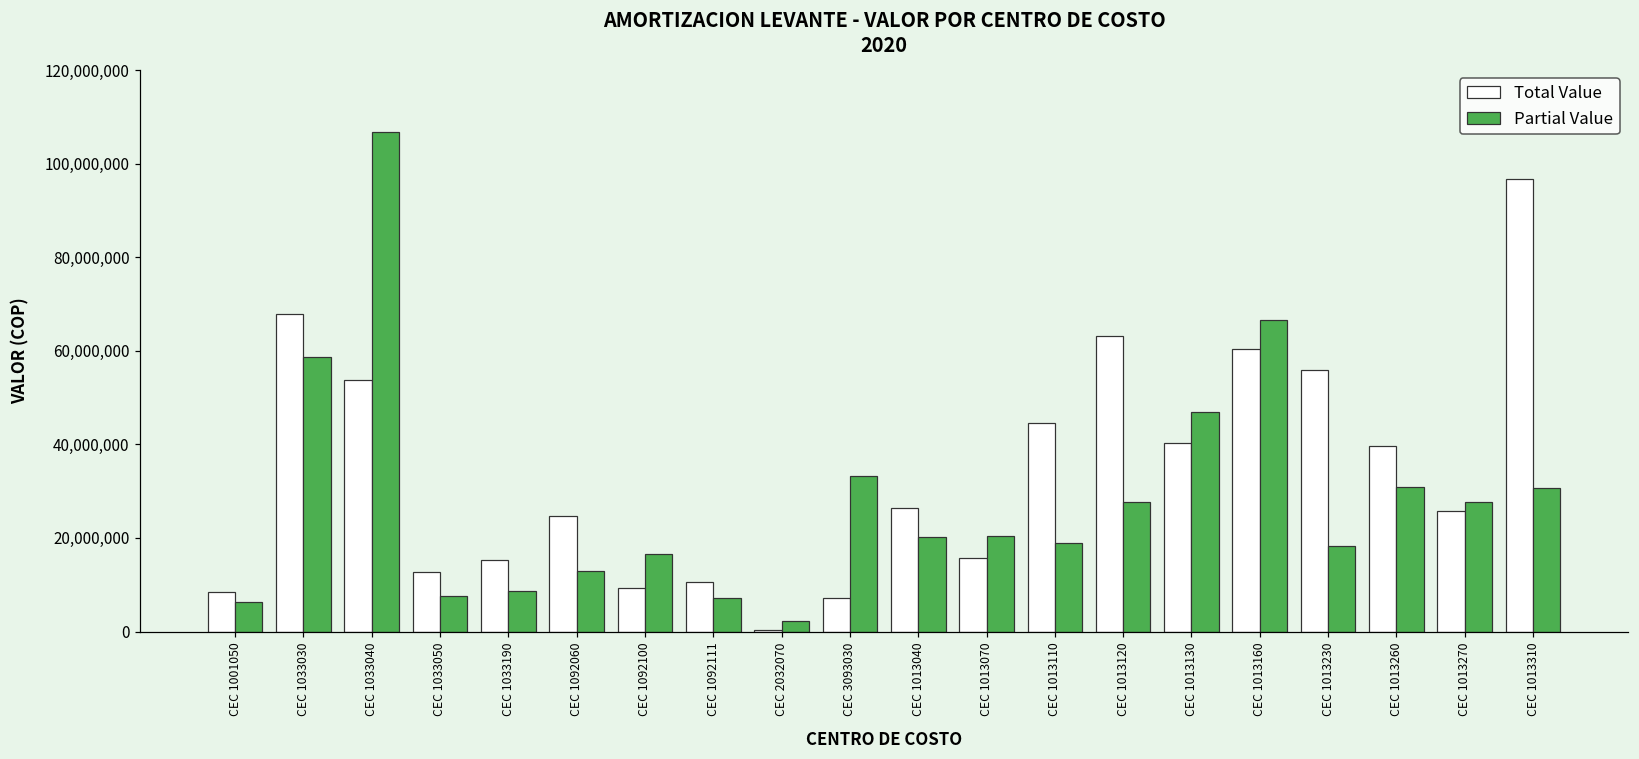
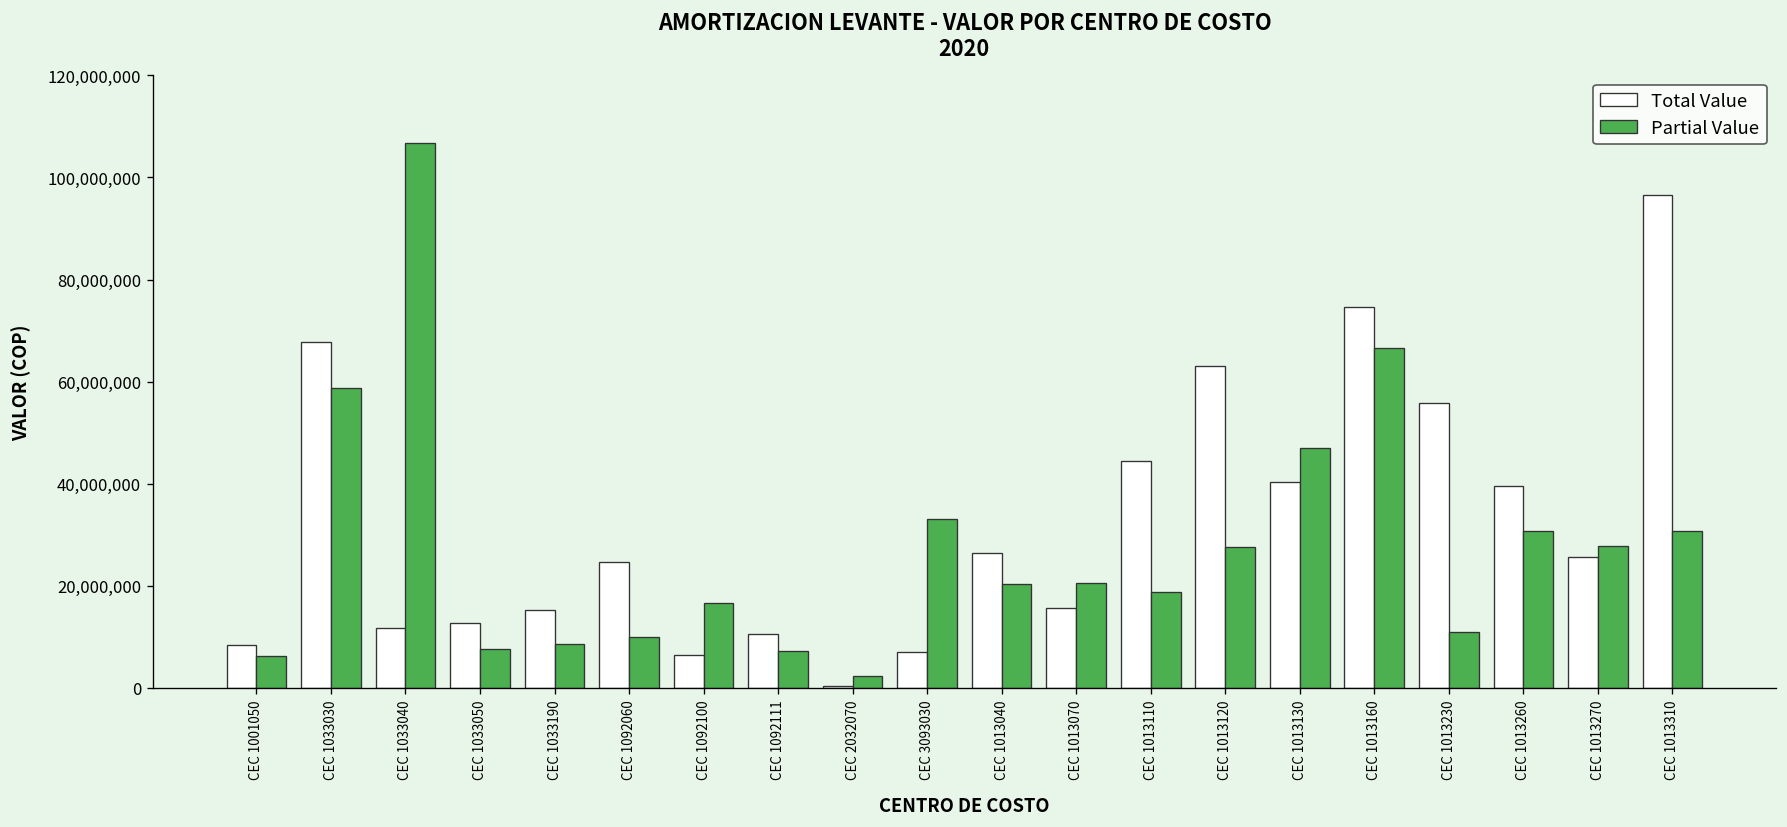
Total Value, CEC 1033040: 54,000,000 -> 12,000,000
Partial Value, CEC 1092060: 13,000,000 -> 10,000,000
Total Value, CEC 1092100: 9,000,000 -> 7,000,000
Total Value, CEC 1013160: 60,000,000 -> 75,000,000
Partial Value, CEC 1013230: 18,000,000 -> 11,000,000
